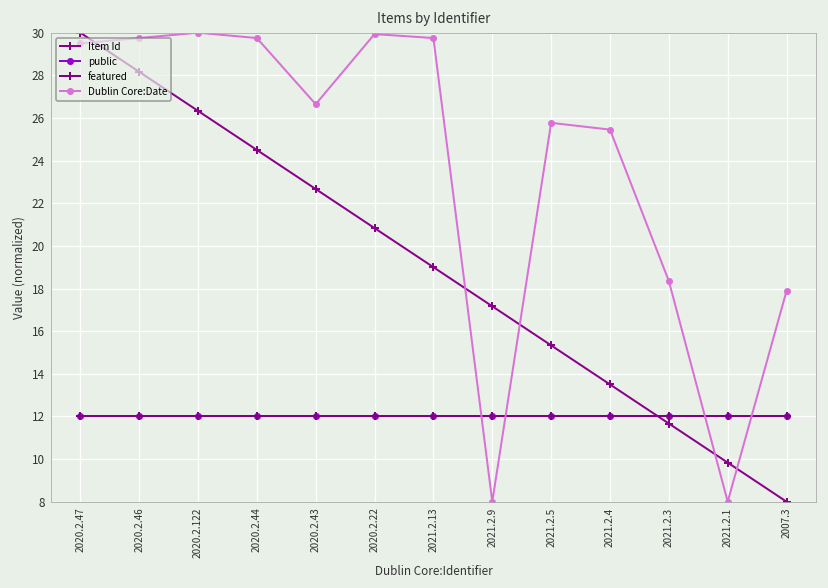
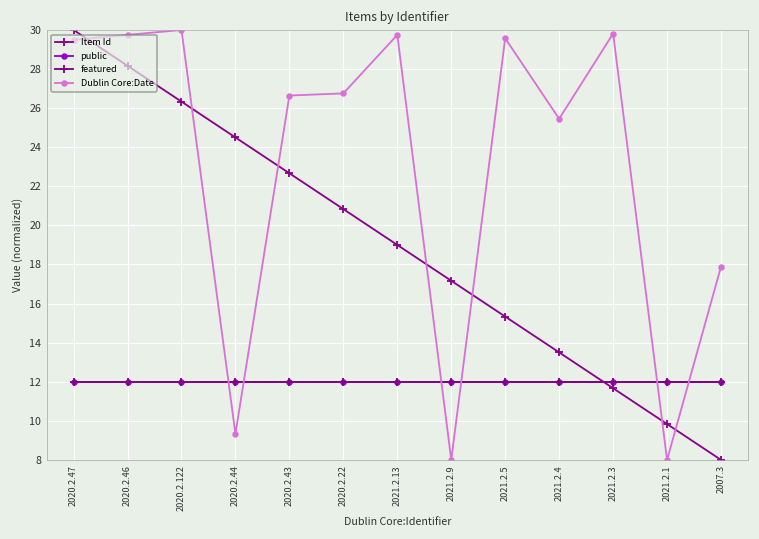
Dublin Core:Date, 2020.2.44: 29.7 -> 9.3
Dublin Core:Date, 2020.2.22: 29.9 -> 26.8
Dublin Core:Date, 2021.2.5: 25.8 -> 29.6
Dublin Core:Date, 2021.2.3: 18.3 -> 29.8
